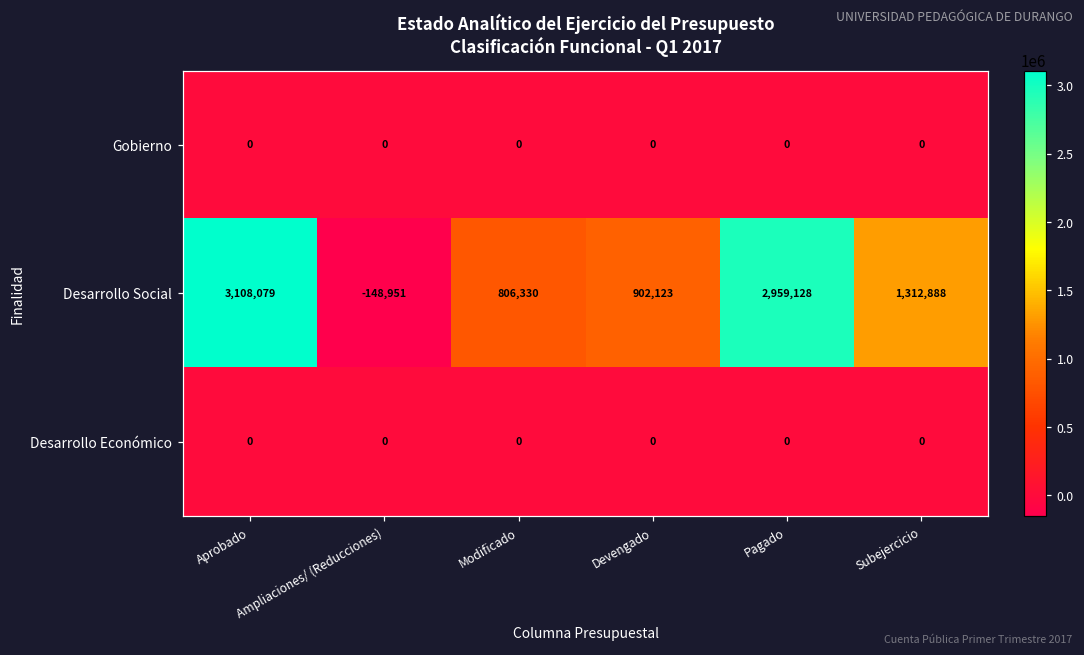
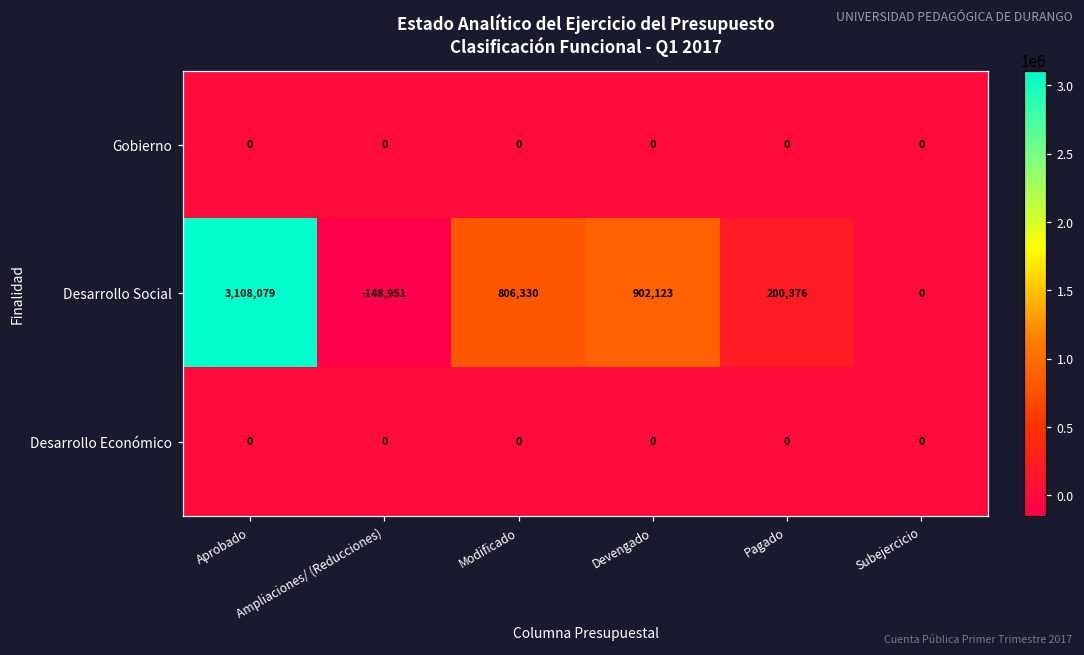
Desarrollo Social, Pagado: 2,959,128 -> 200,376
Desarrollo Social, Subejercicio: 1,312,888 -> 0
